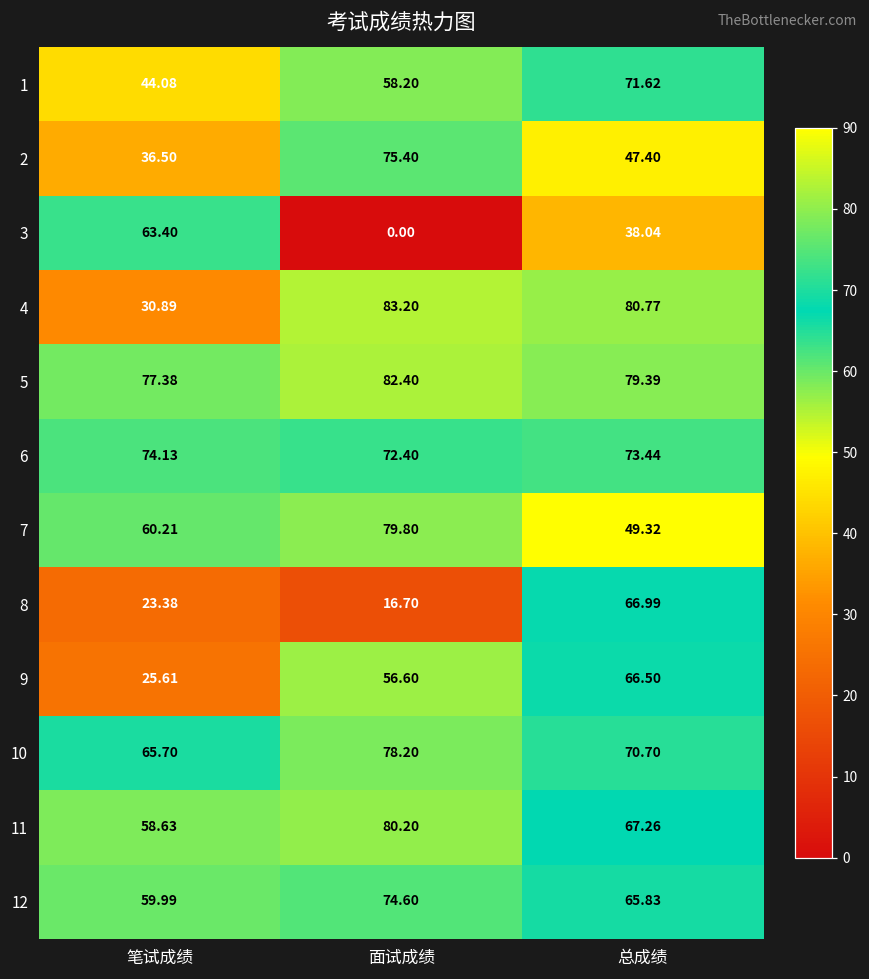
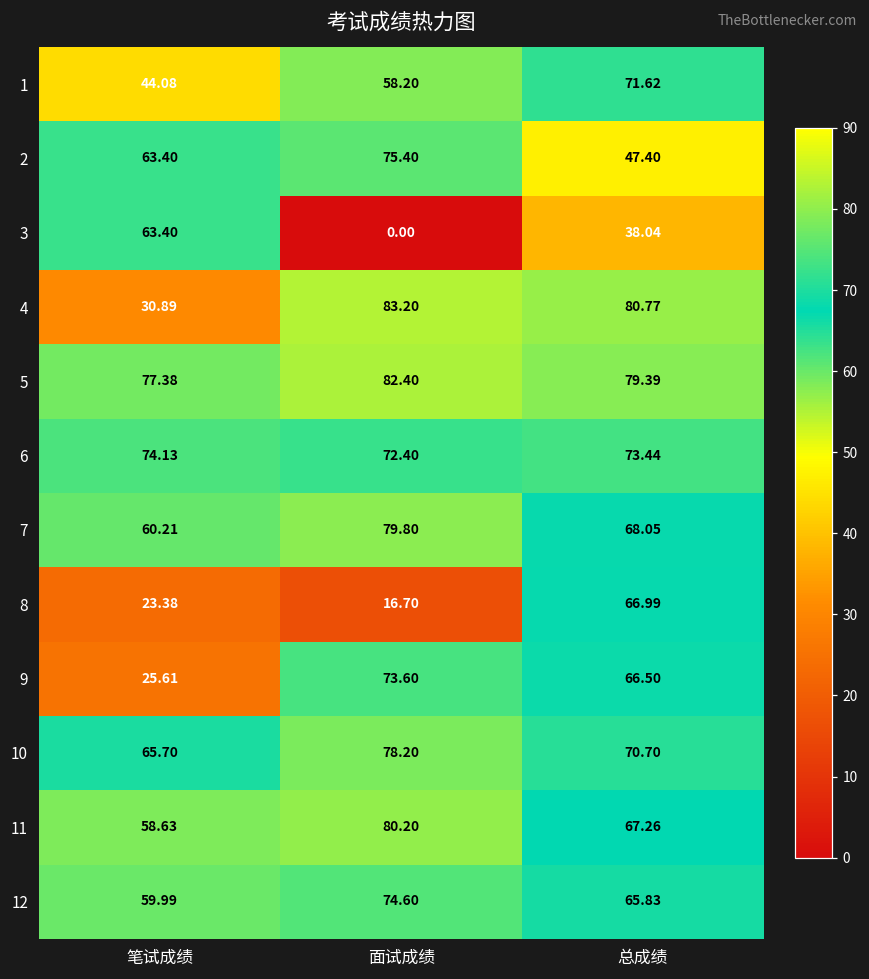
2, 笔试成绩: 36.50 -> 63.40
7, 总成绩: 49.32 -> 68.05
9, 面试成绩: 56.60 -> 73.60
